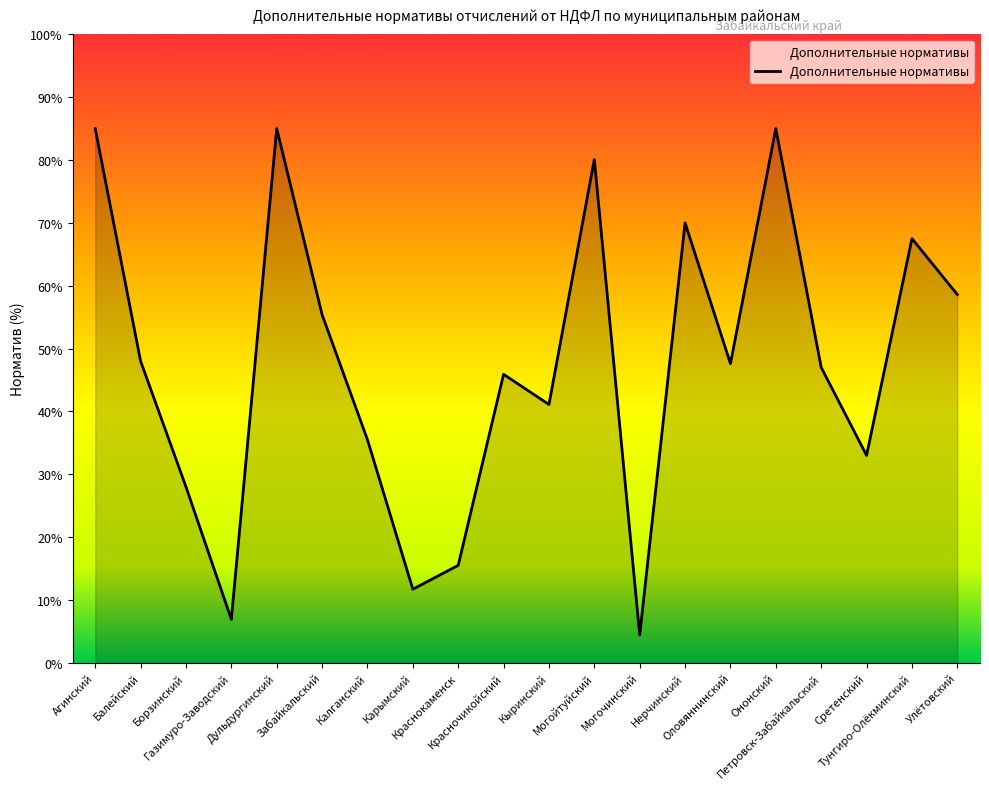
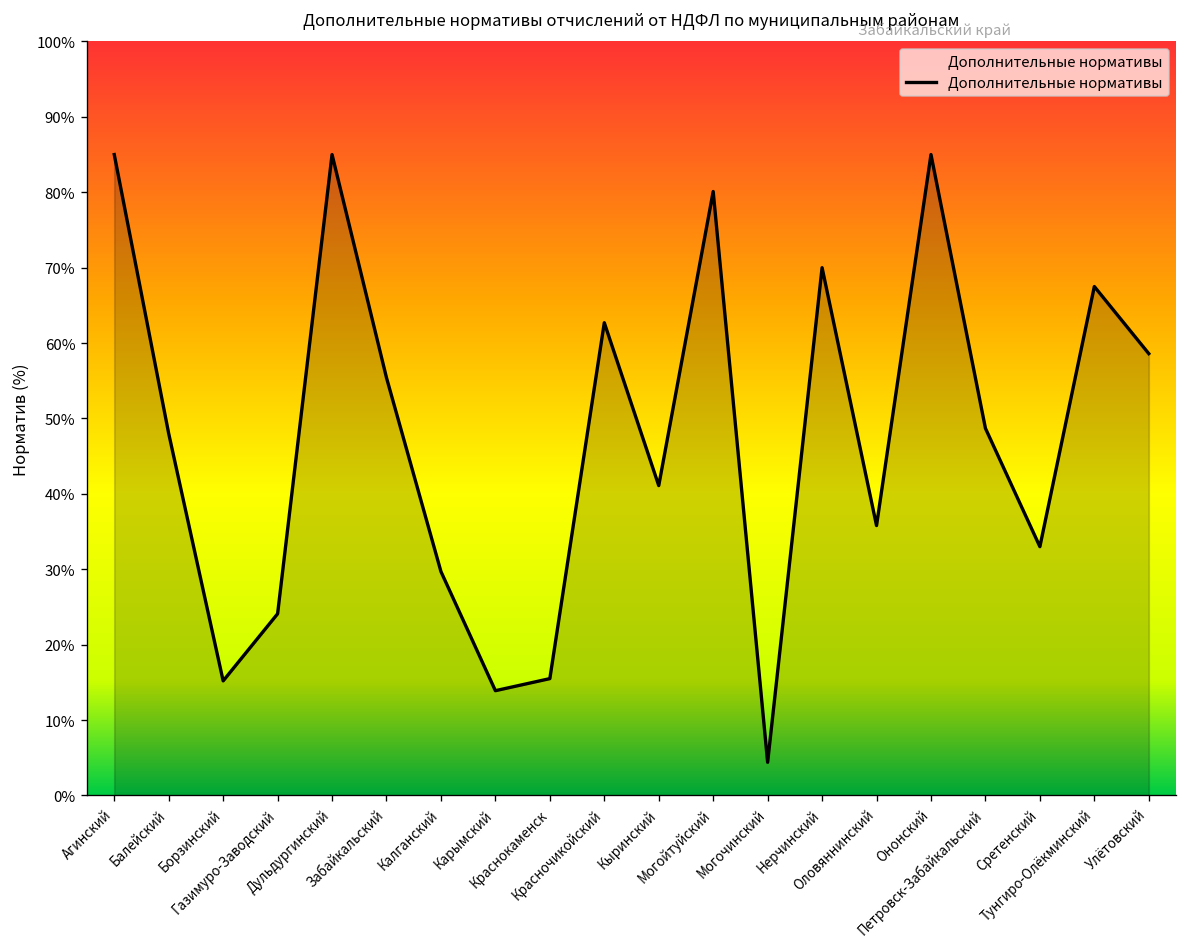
Борзинский: 28% -> 15%
Газимуро-Заводский: 7% -> 24%
Калганский: 36% -> 30%
Карымский: 12% -> 14%
Красночикойский: 46% -> 63%
Оловяннинский: 48% -> 36%
Петровск-Забайкальский: 47% -> 49%
